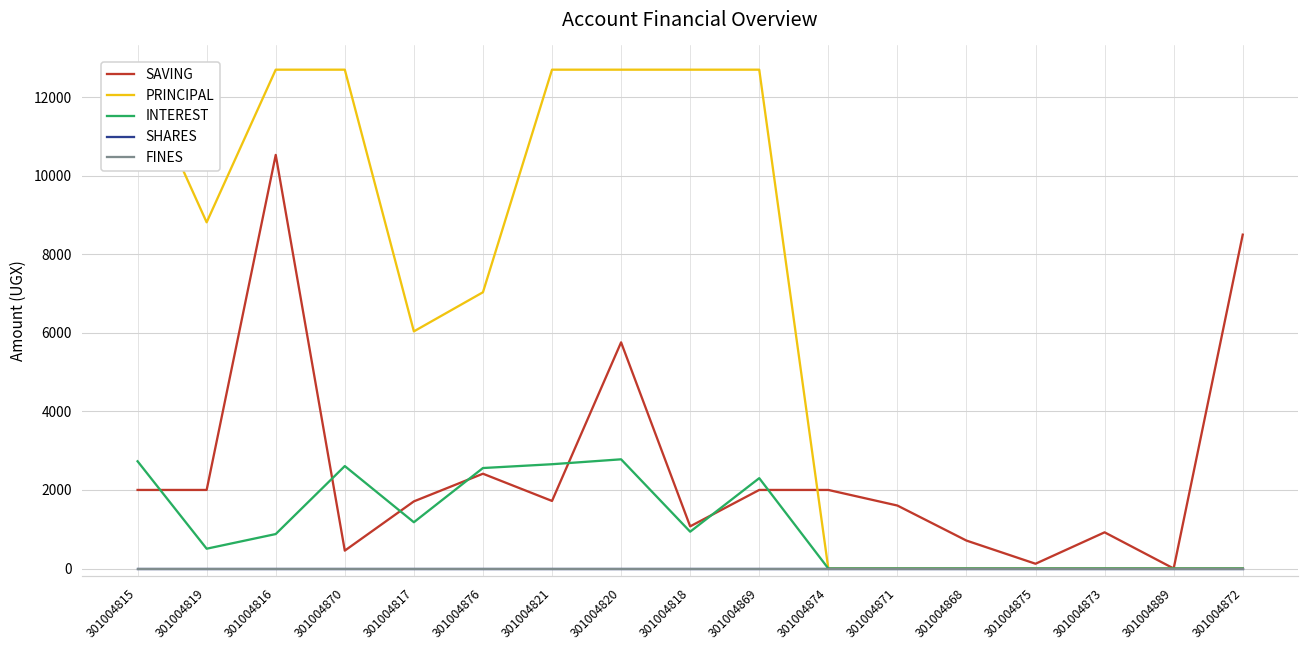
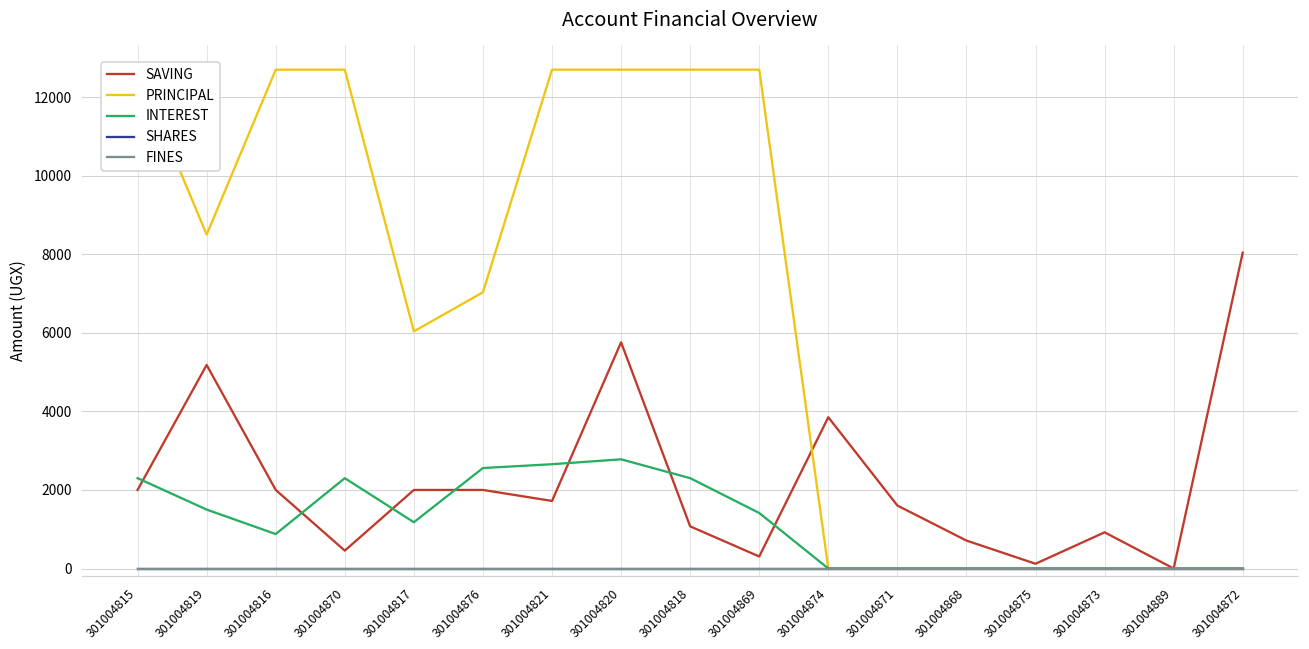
INTEREST, 301004815: 2700 -> 2300
SAVING, 301004819: 2000 -> 5200
PRINCIPAL, 301004819: 8800 -> 8500
INTEREST, 301004819: 500 -> 1500
SAVING, 301004816: 10500 -> 2000
INTEREST, 301004870: 2600 -> 2300
SAVING, 301004817: 1700 -> 2000
SAVING, 301004876: 2400 -> 2000
INTEREST, 301004818: 900 -> 2300
SAVING, 301004869: 2000 -> 300
INTEREST, 301004869: 2300 -> 1400
SAVING, 301004874: 2000 -> 3900
SAVING, 301004872: 8500 -> 8000
